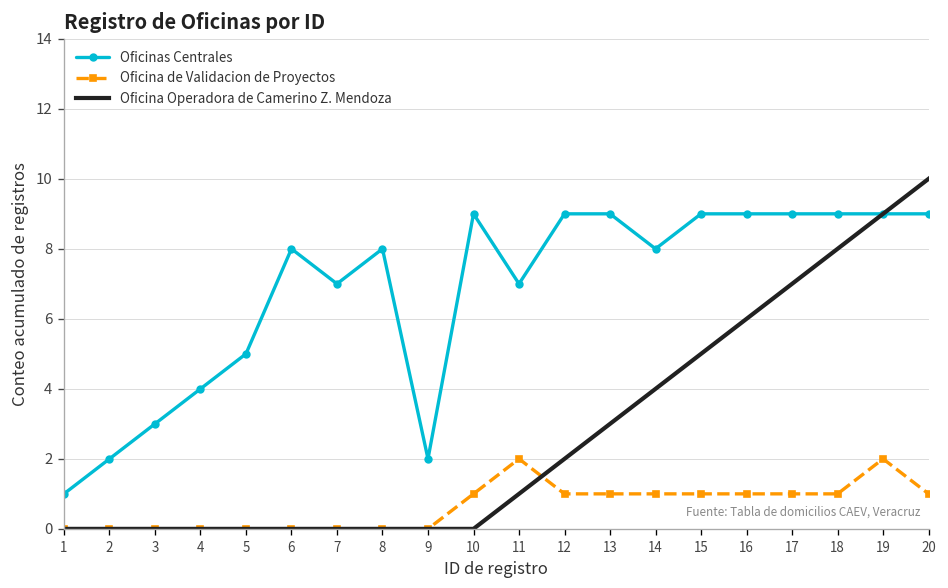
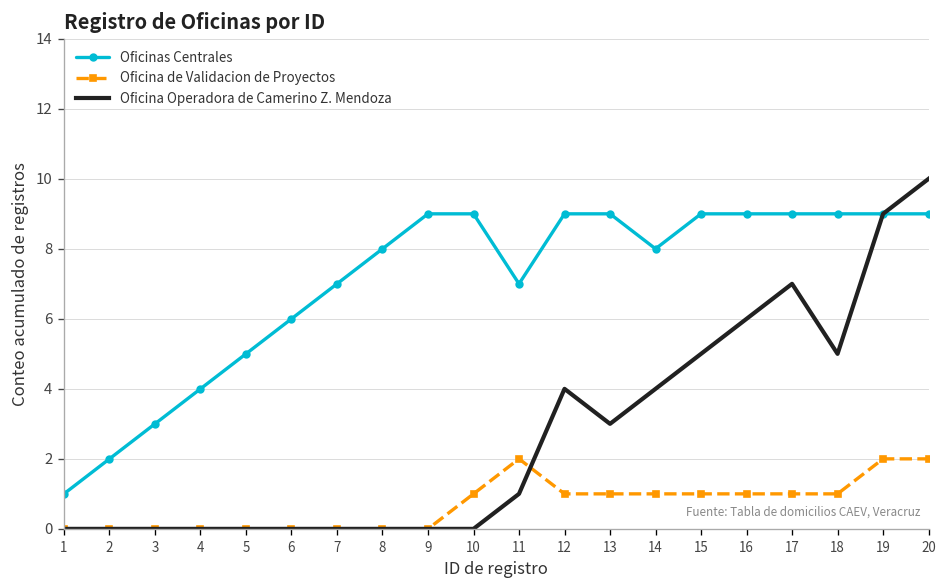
Oficinas Centrales, 6: 8 -> 6
Oficinas Centrales, 9: 2 -> 9
Oficina Operadora de Camerino Z. Mendoza, 12: 2 -> 4
Oficina Operadora de Camerino Z. Mendoza, 18: 8 -> 5
Oficina de Validacion de Proyectos, 20: 1 -> 2
